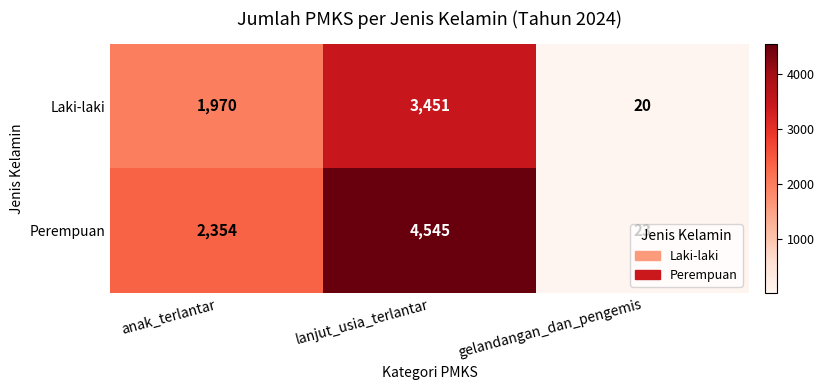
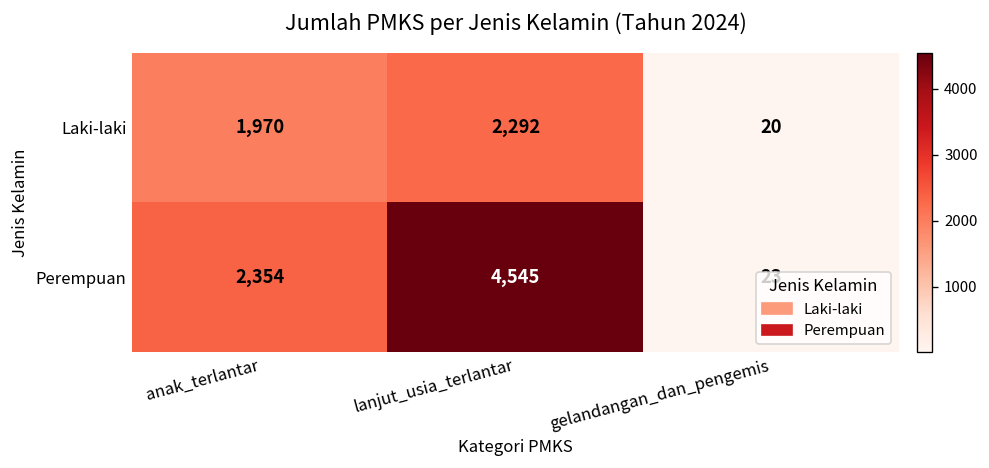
Laki-laki, lanjut_usia_terlantar: 3,451 -> 2,292
